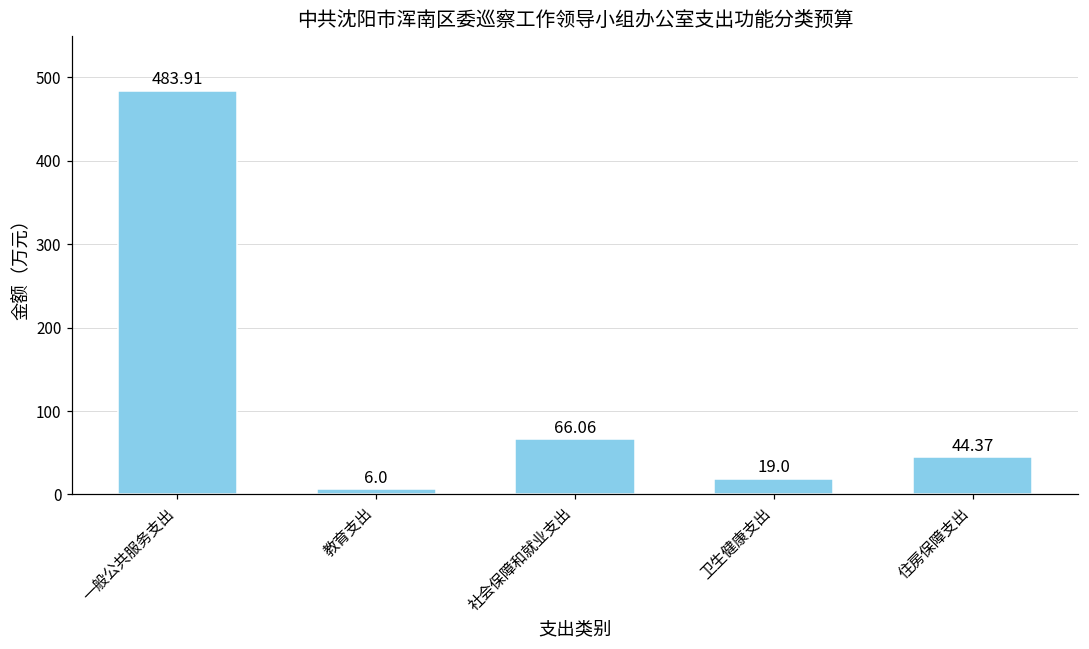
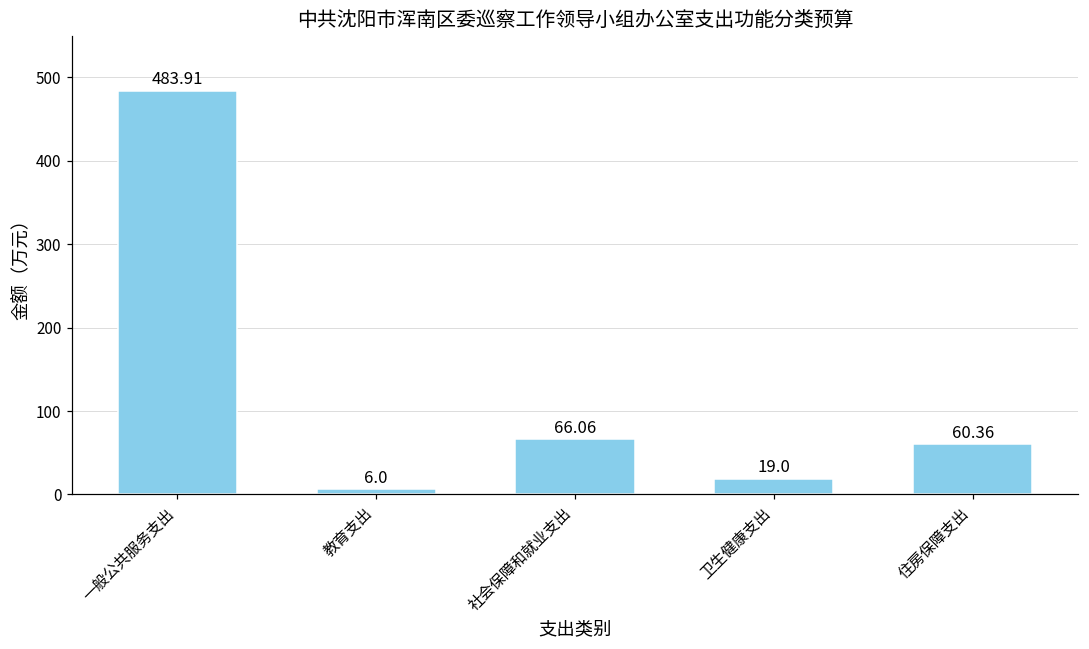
住房保障支出: 44.37 -> 60.36
